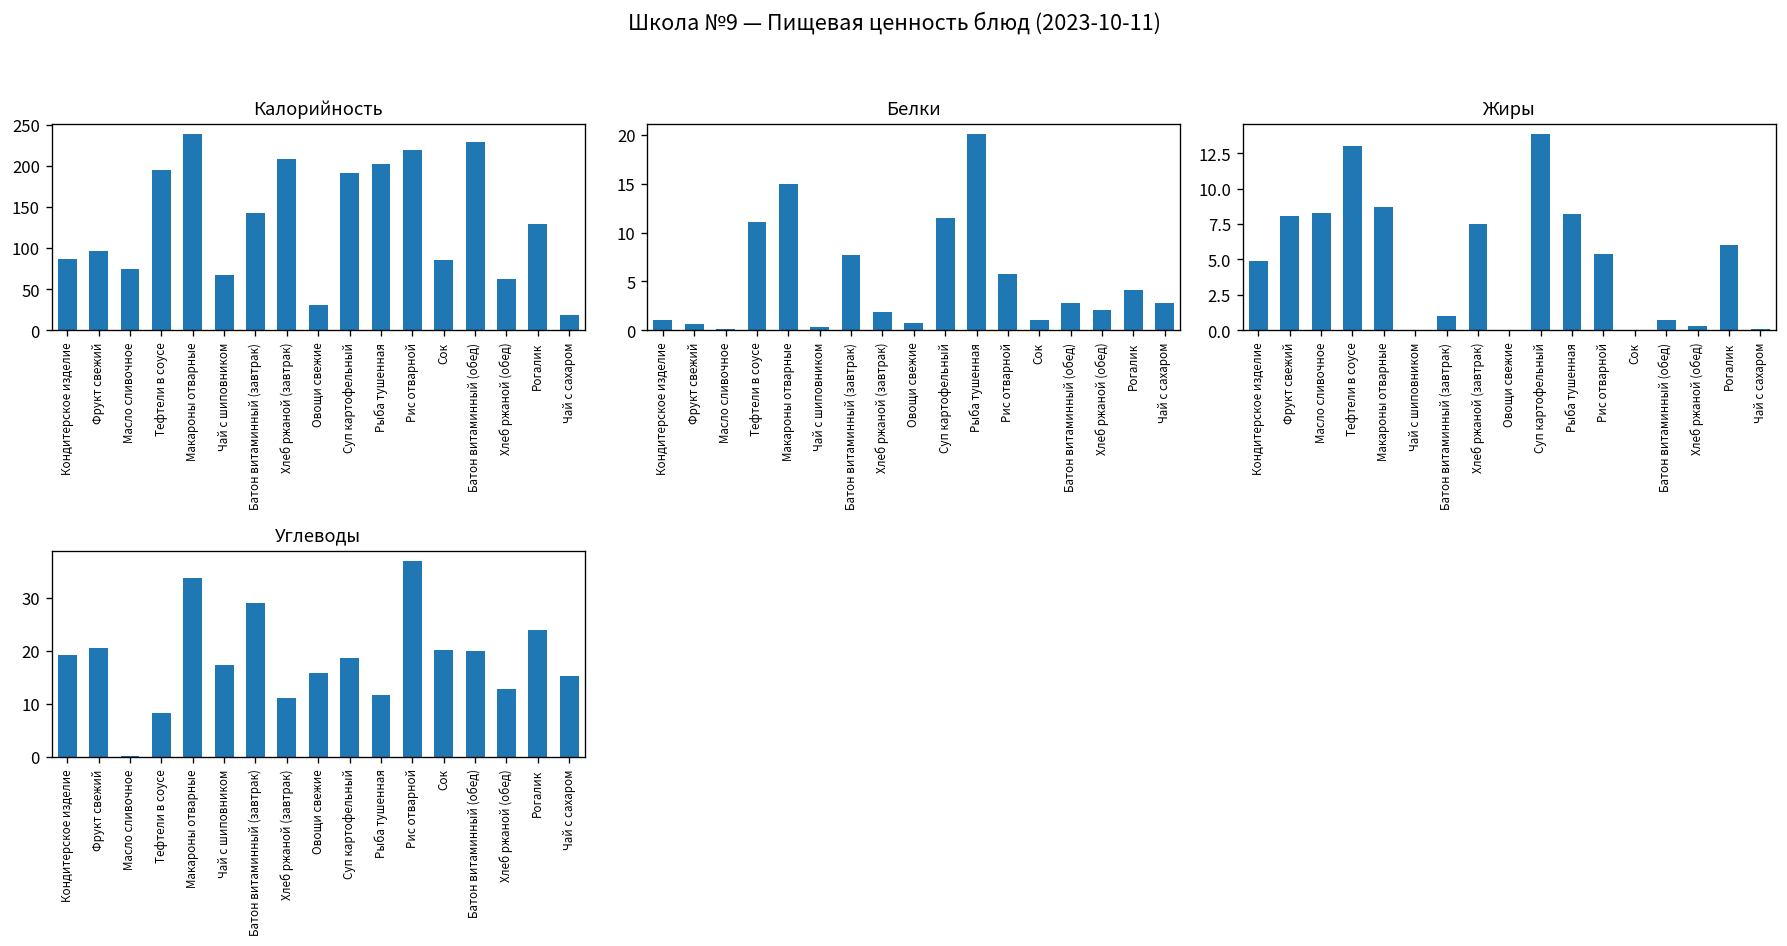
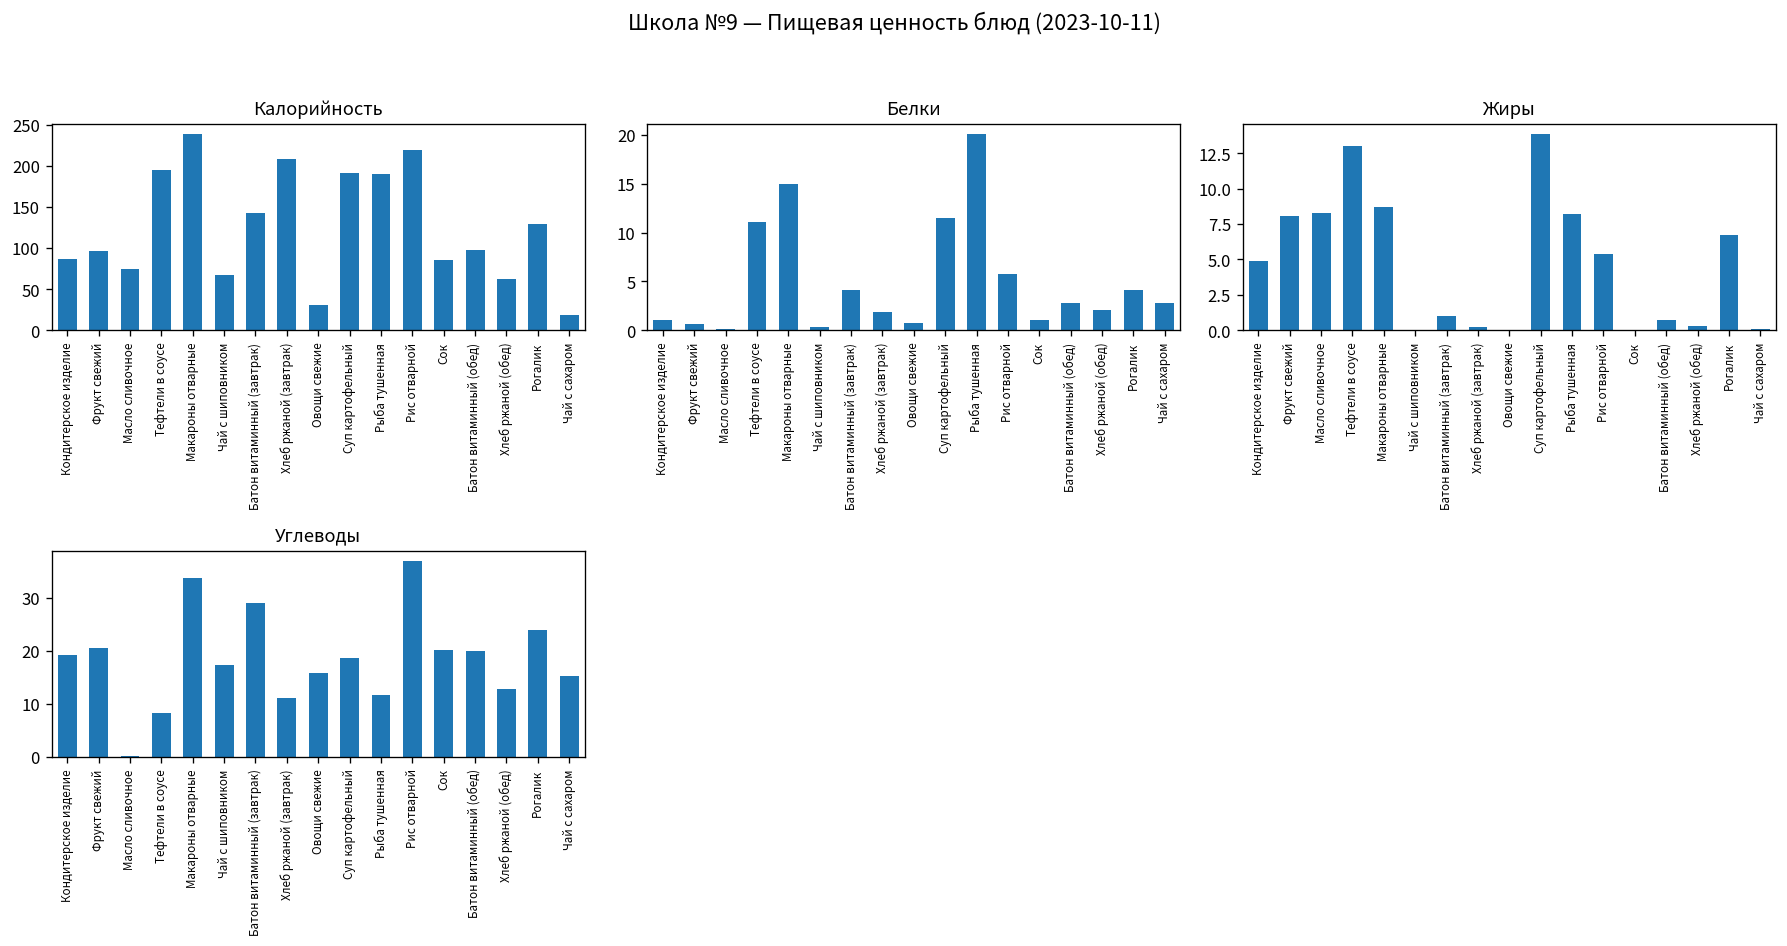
Калорийность, Рыба тушенная: 200 -> 190
Калорийность, Батон витаминный (обед): 230 -> 100
Белки, Батон витаминный (завтрак): 8 -> 4
Жиры, Хлеб ржаной (завтрак): 7.5 -> 0.3
Жиры, Рогалик: 6.0 -> 6.7
